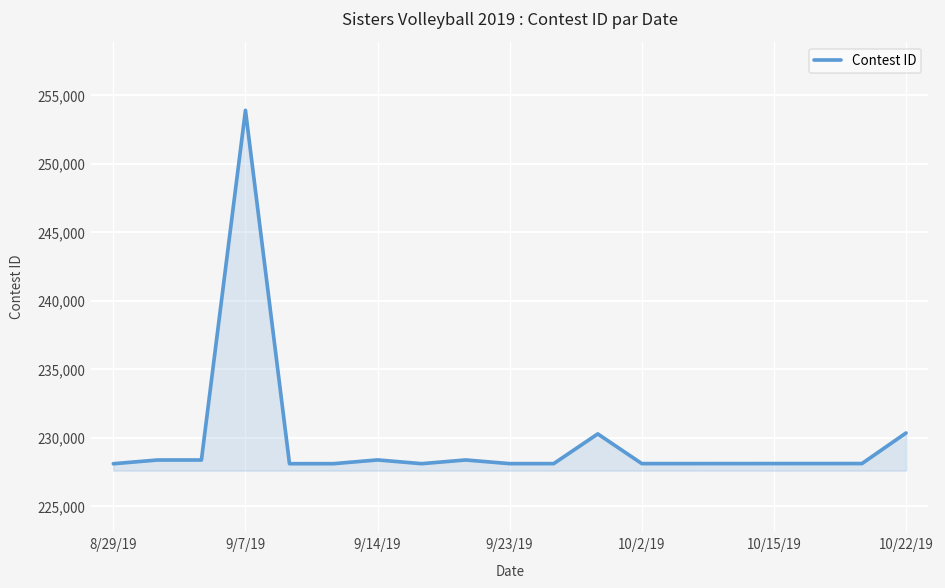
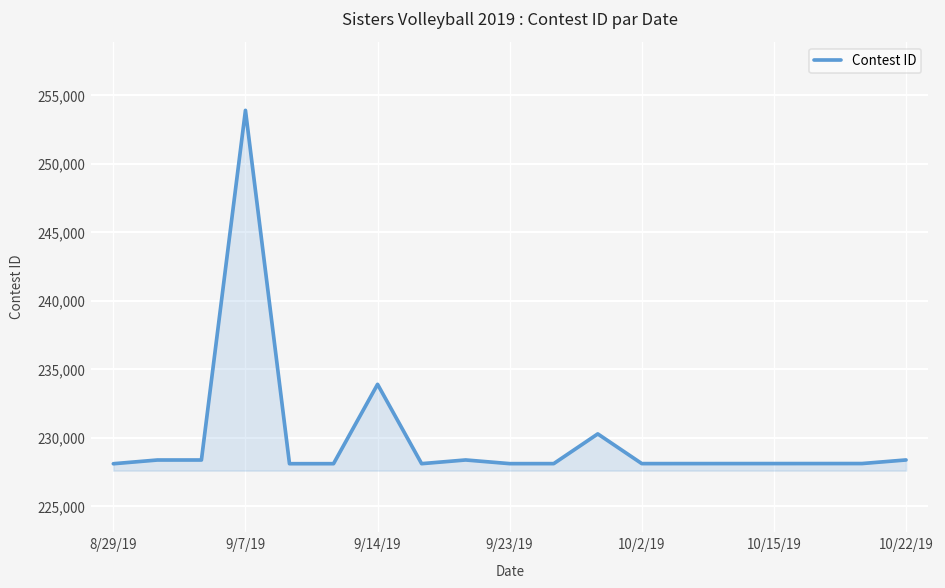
9/14/19: 228,400 -> 233,900
10/22/19: 230,400 -> 228,400
